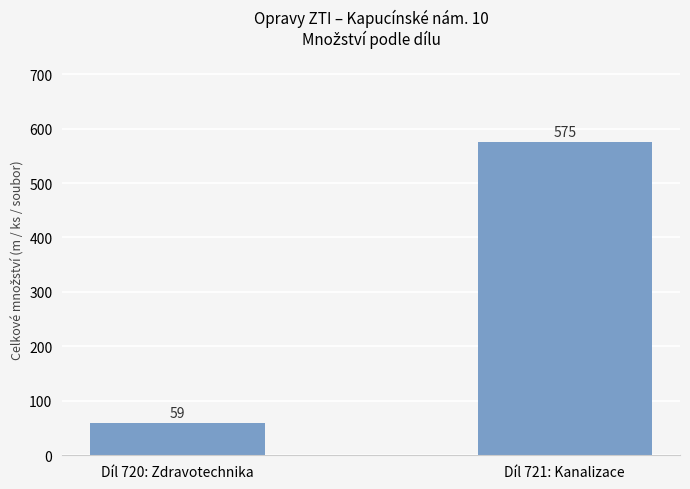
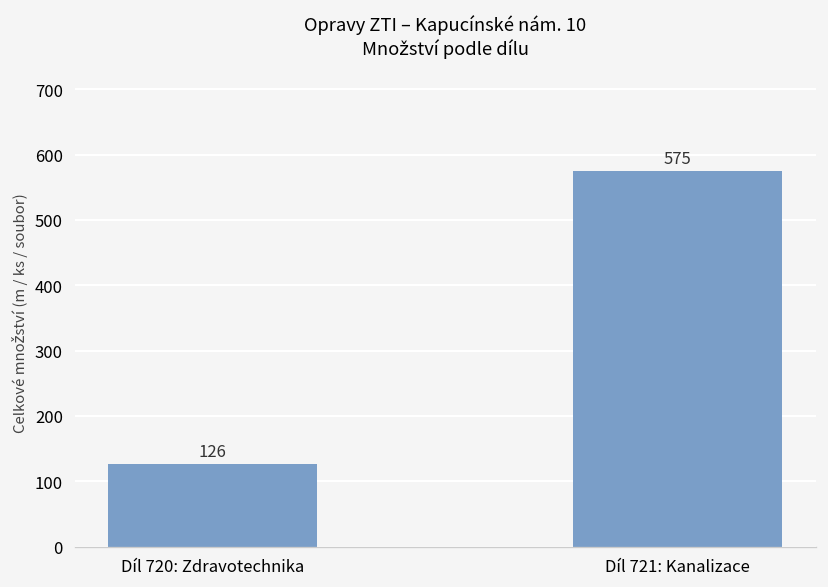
Díl 720: Zdravotechnika: 59 -> 126
